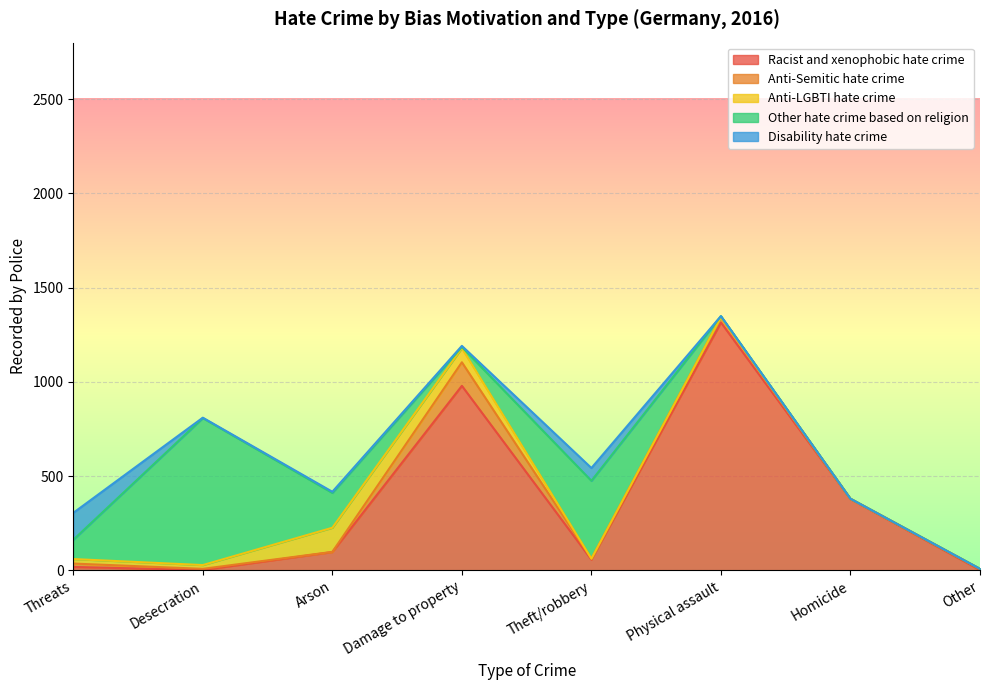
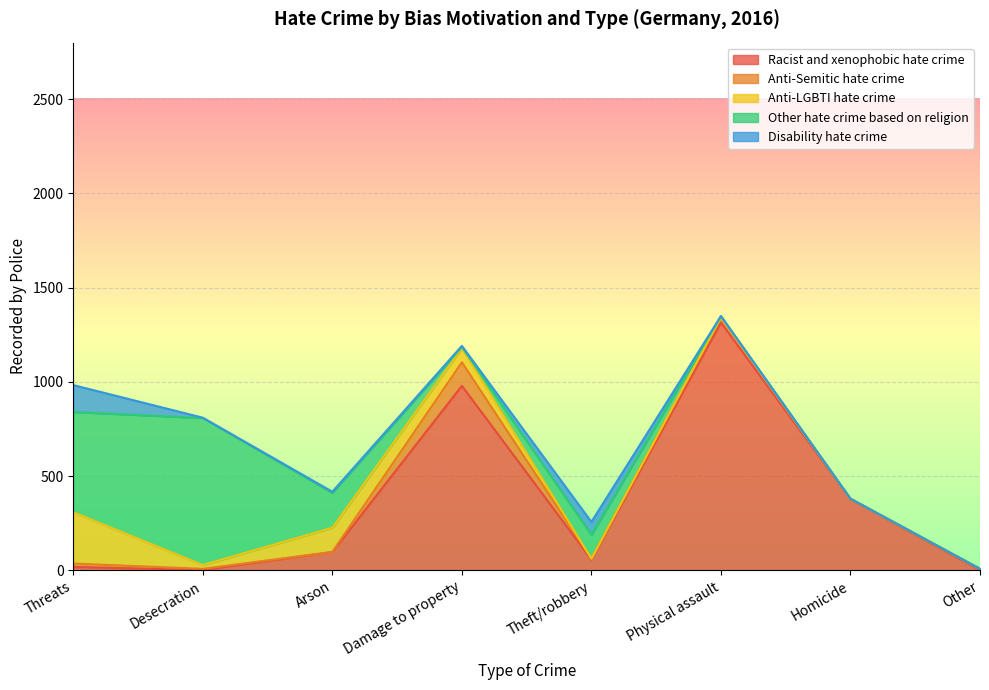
Anti-LGBTI hate crime, Threats: 20 -> 270
Other hate crime based on religion, Threats: 100 -> 530
Other hate crime based on religion, Theft/robbery: 410 -> 130
